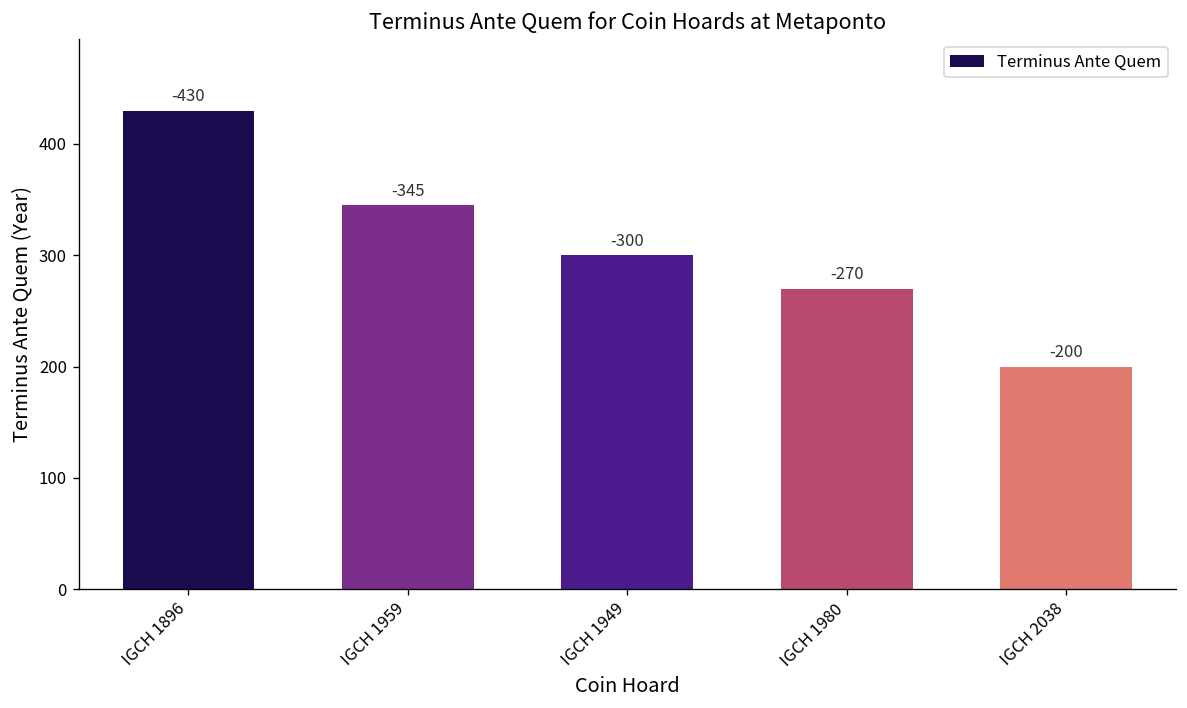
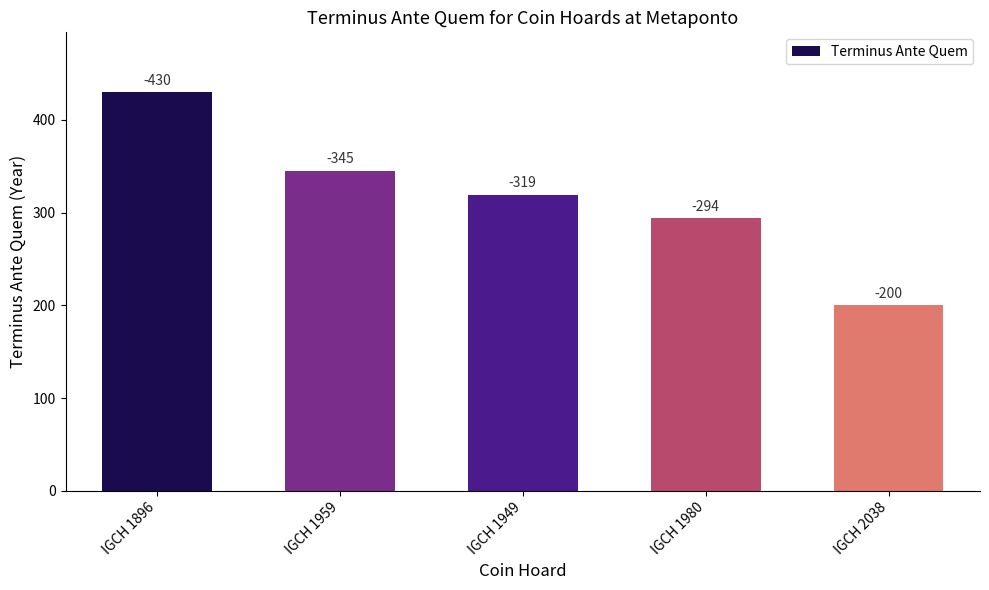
IGCH 1949: -300 -> -319
IGCH 1980: -270 -> -294
